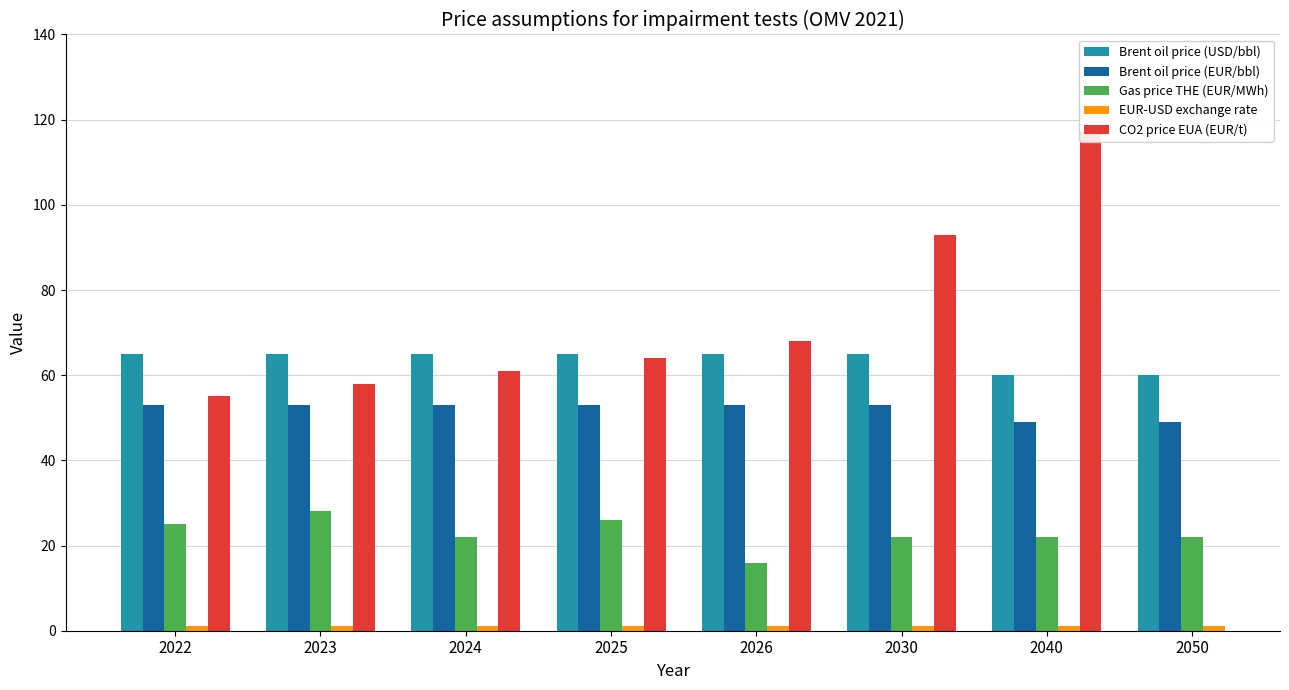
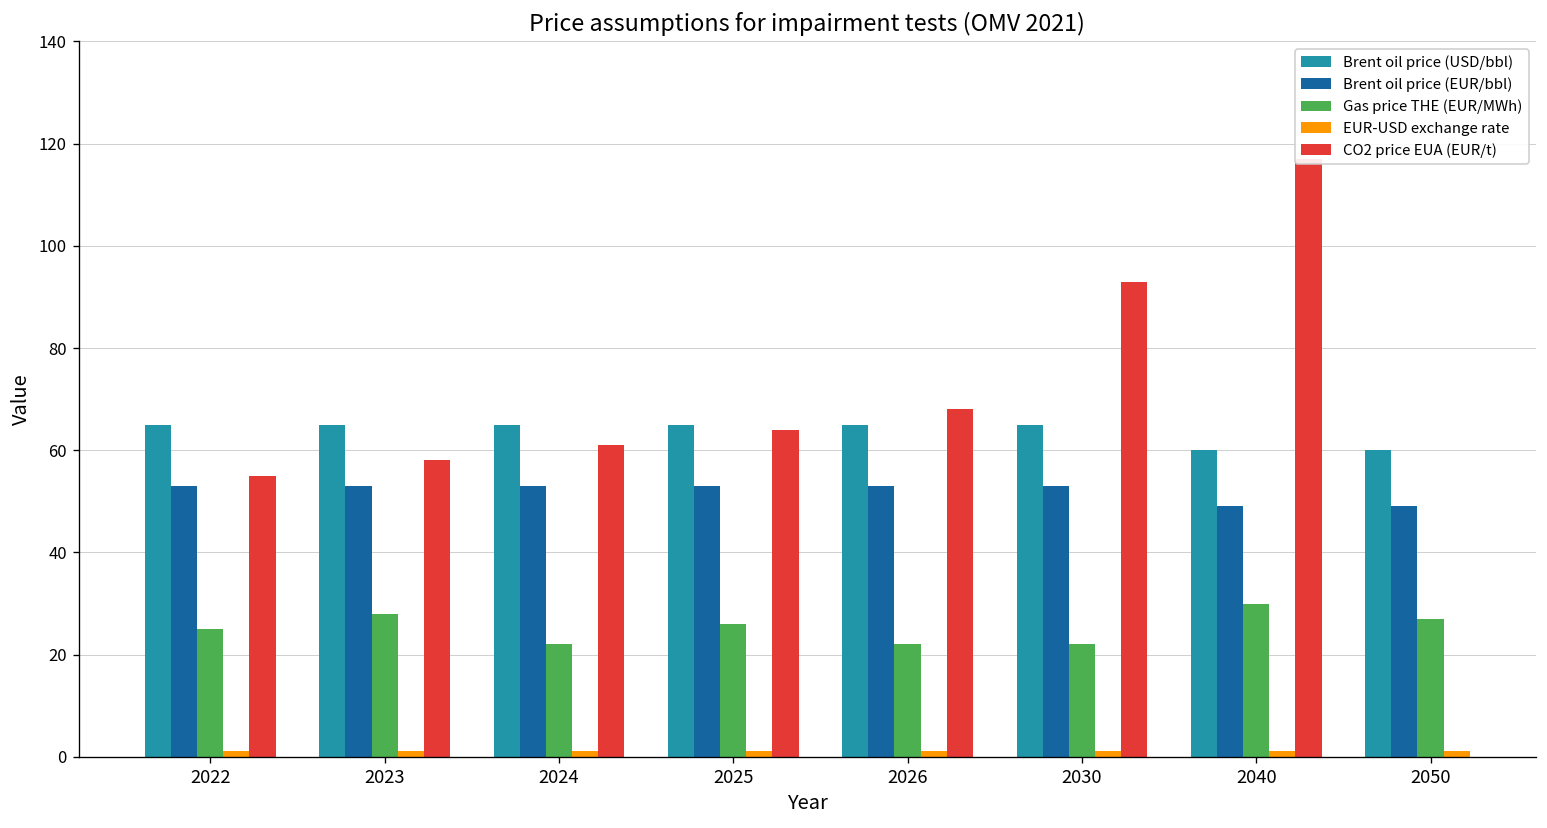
Gas price THE (EUR/MWh), 2026: 16 -> 22
Gas price THE (EUR/MWh), 2040: 22 -> 30
Gas price THE (EUR/MWh), 2050: 22 -> 27
